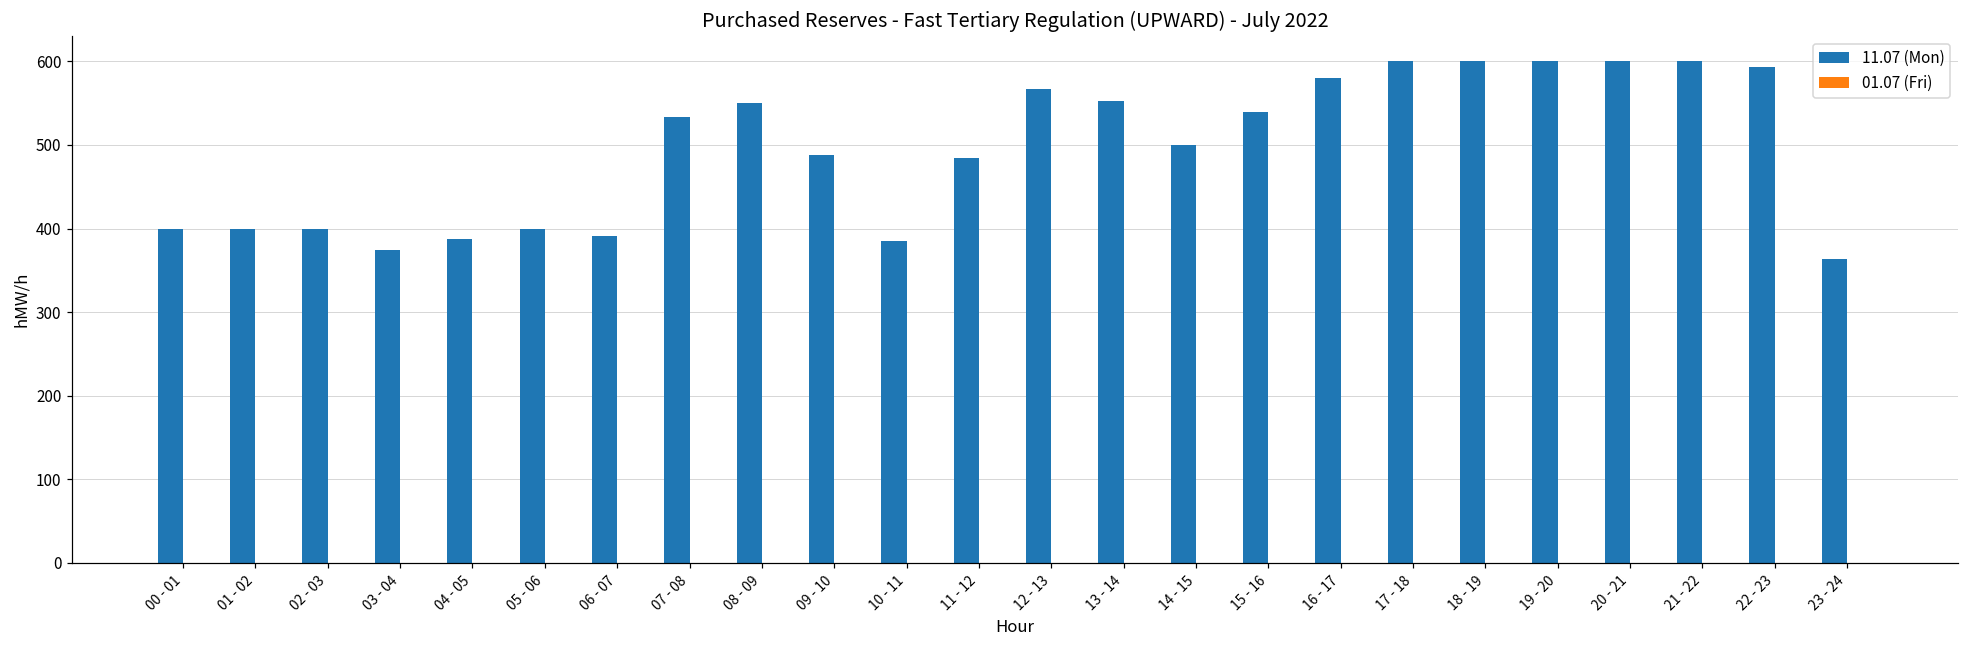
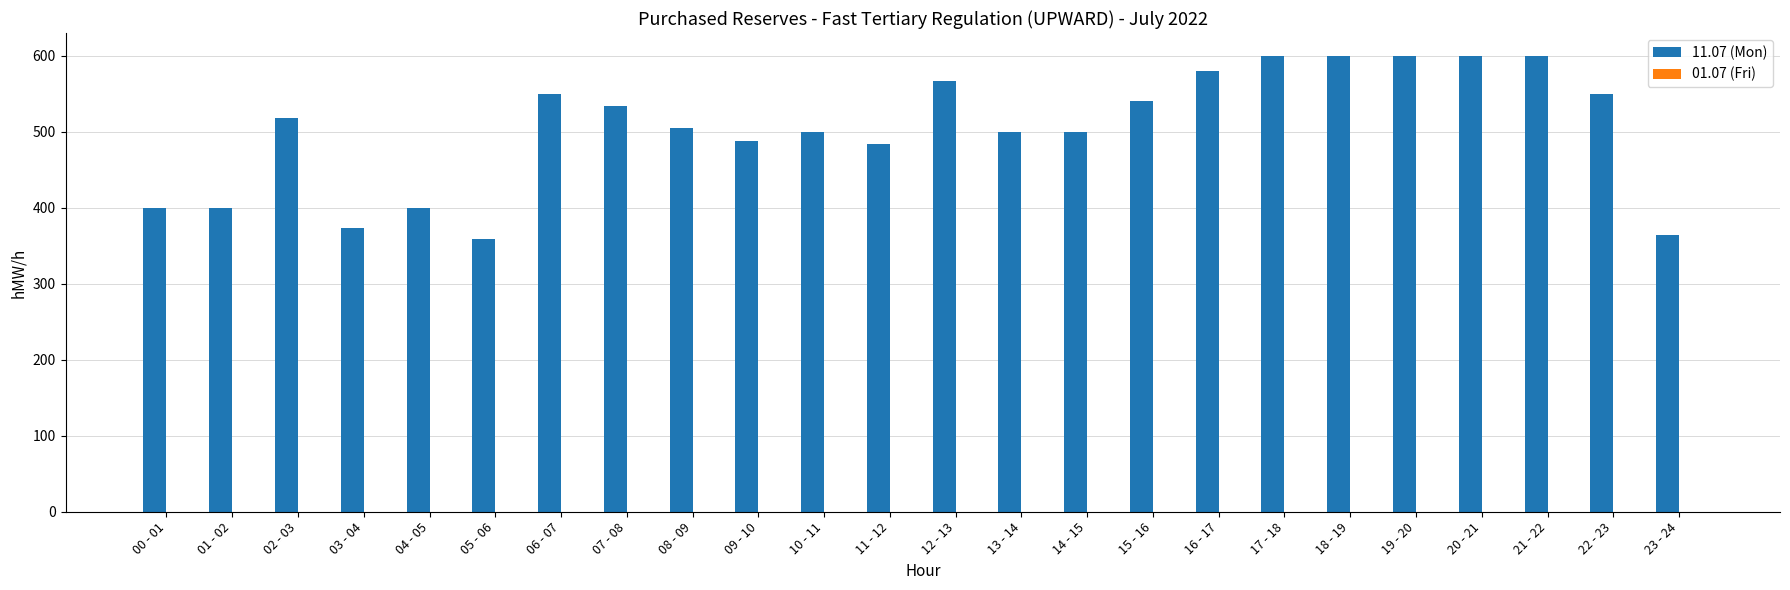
11.07 (Mon), 02 - 03: 400 -> 520
11.07 (Mon), 04 - 05: 390 -> 400
11.07 (Mon), 05 - 06: 400 -> 360
11.07 (Mon), 06 - 07: 390 -> 550
11.07 (Mon), 08 - 09: 550 -> 510
11.07 (Mon), 10 - 11: 390 -> 500
11.07 (Mon), 13 - 14: 550 -> 500
11.07 (Mon), 22 - 23: 590 -> 550
